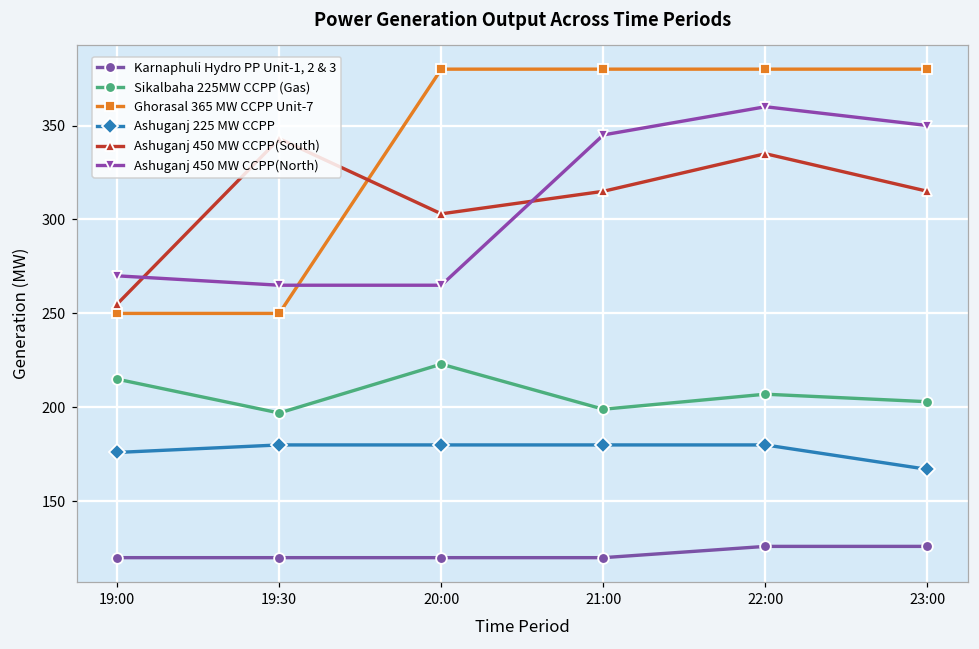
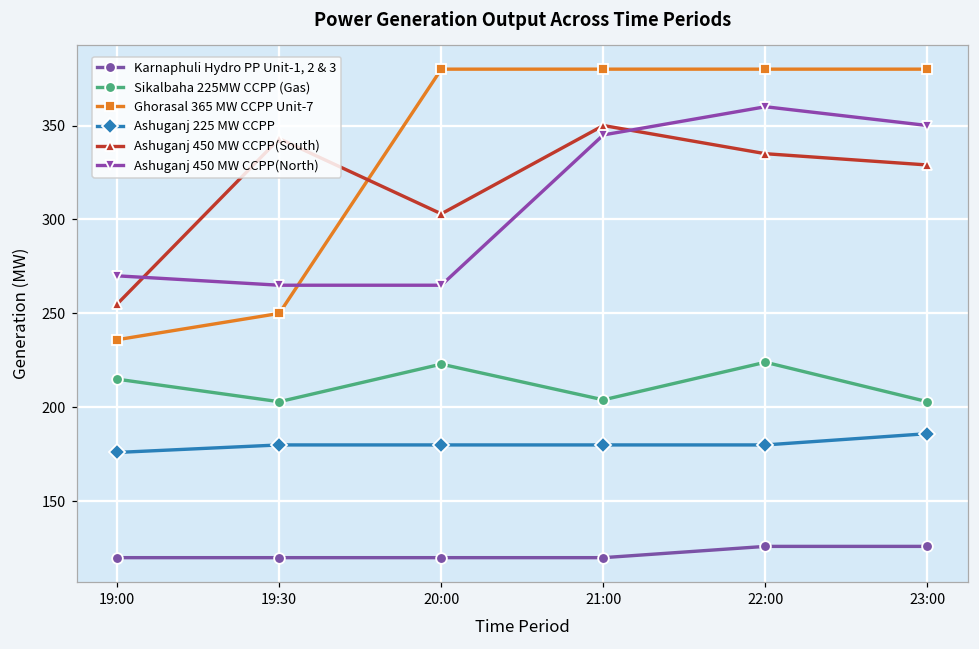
Ghorasal 365 MW CCPP Unit-7, 19:00: 250 -> 236
Sikalbaha 225MW CCPP (Gas), 19:30: 197 -> 203
Sikalbaha 225MW CCPP (Gas), 21:00: 199 -> 204
Ashuganj 450 MW CCPP(South), 21:00: 315 -> 350
Sikalbaha 225MW CCPP (Gas), 22:00: 207 -> 224
Ashuganj 225 MW CCPP, 23:00: 167 -> 186
Ashuganj 450 MW CCPP(South), 23:00: 315 -> 329
